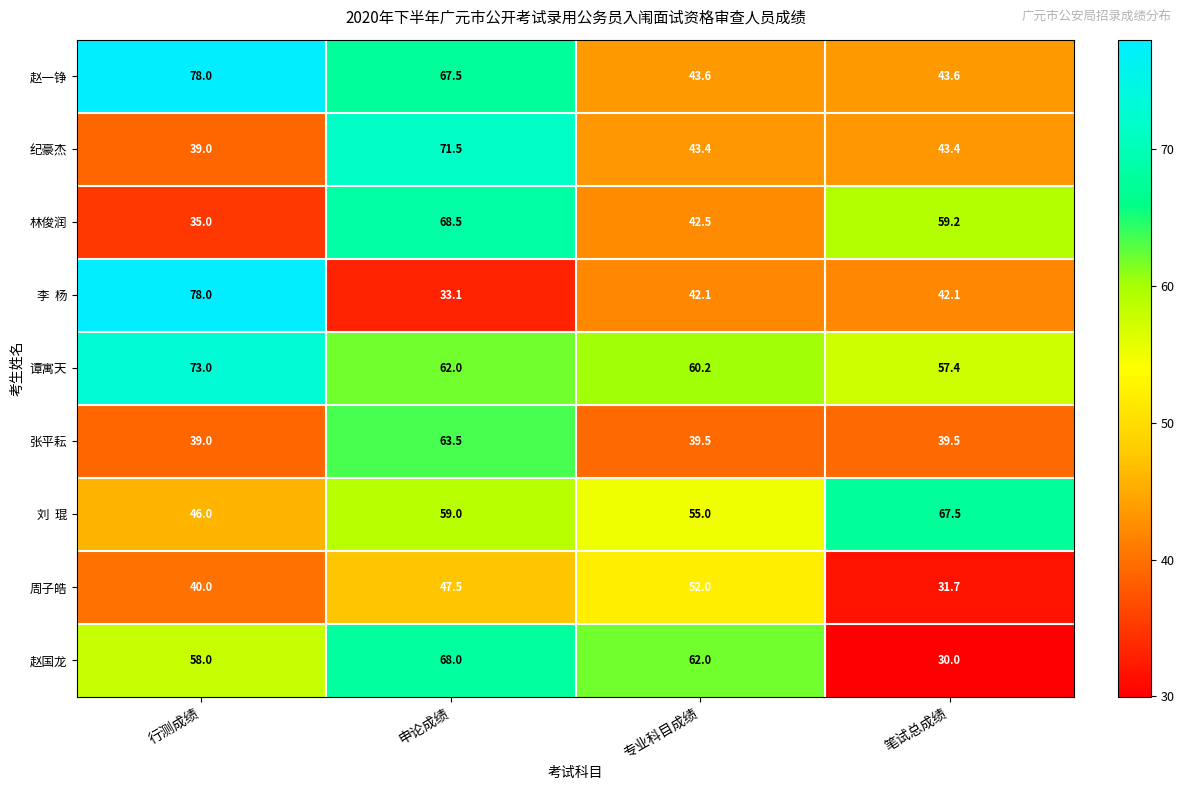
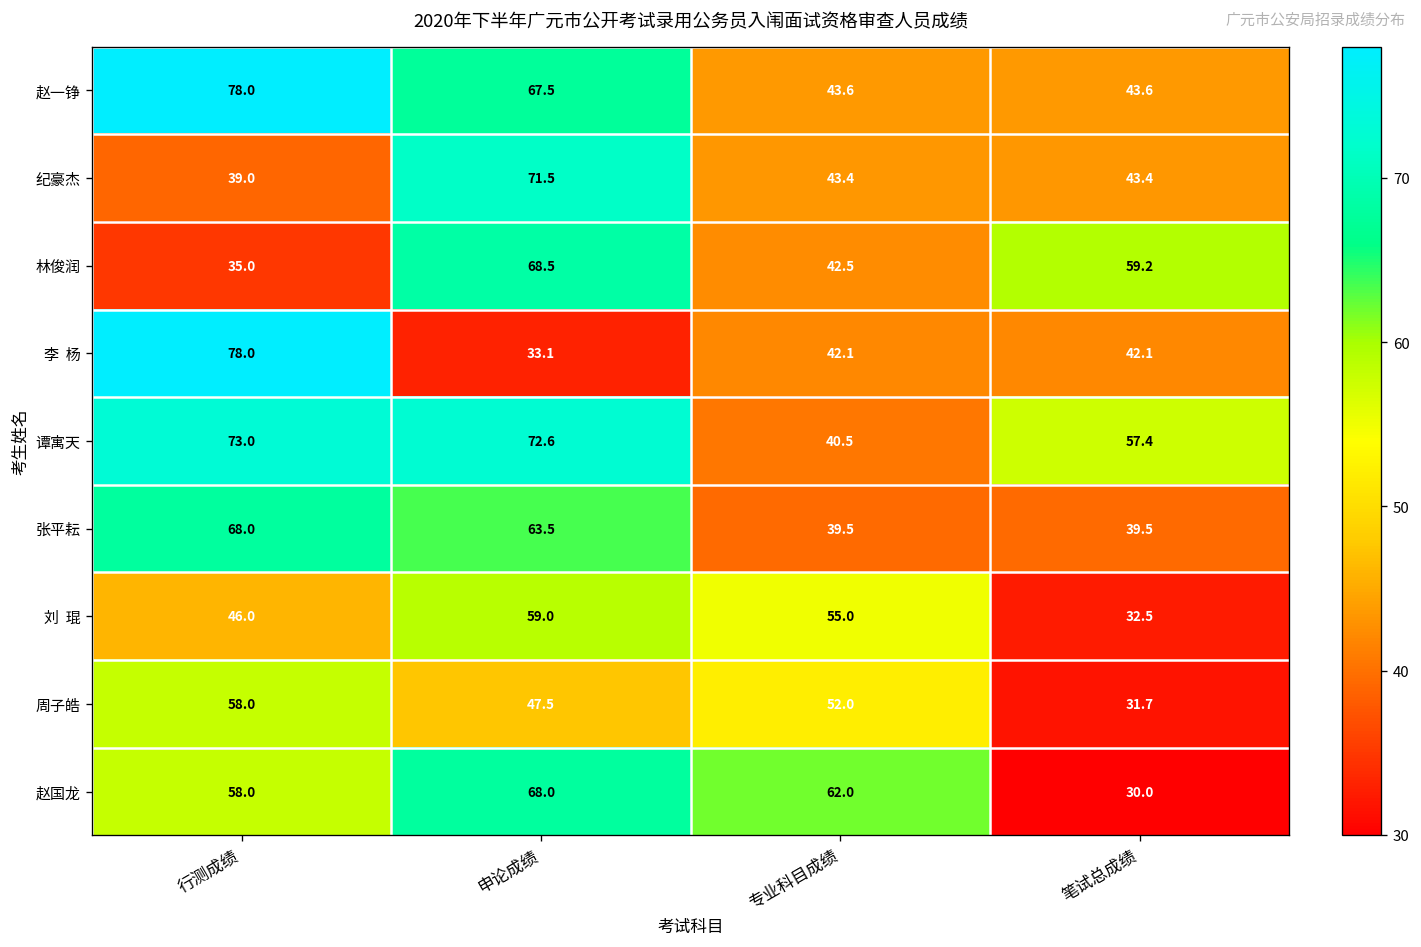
谭寓天, 申论成绩: 62.0 -> 72.6
谭寓天, 专业科目成绩: 60.2 -> 40.5
张平耘, 行测成绩: 39.0 -> 68.0
刘 琨, 笔试总成绩: 67.5 -> 32.5
周子皓, 行测成绩: 40.0 -> 58.0
